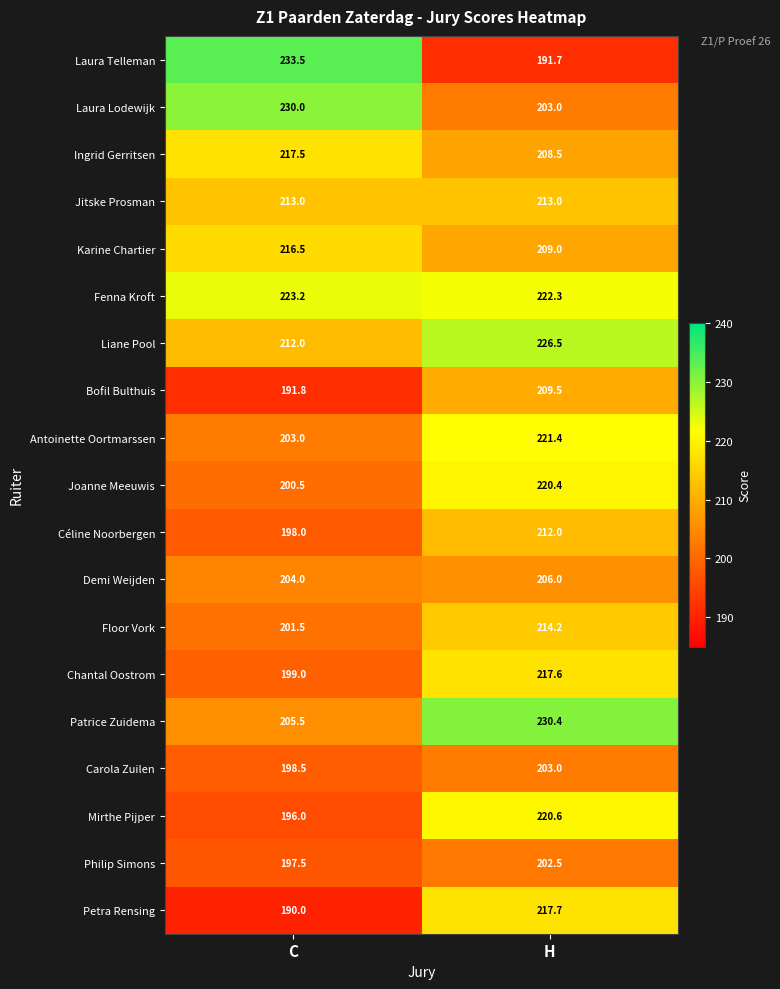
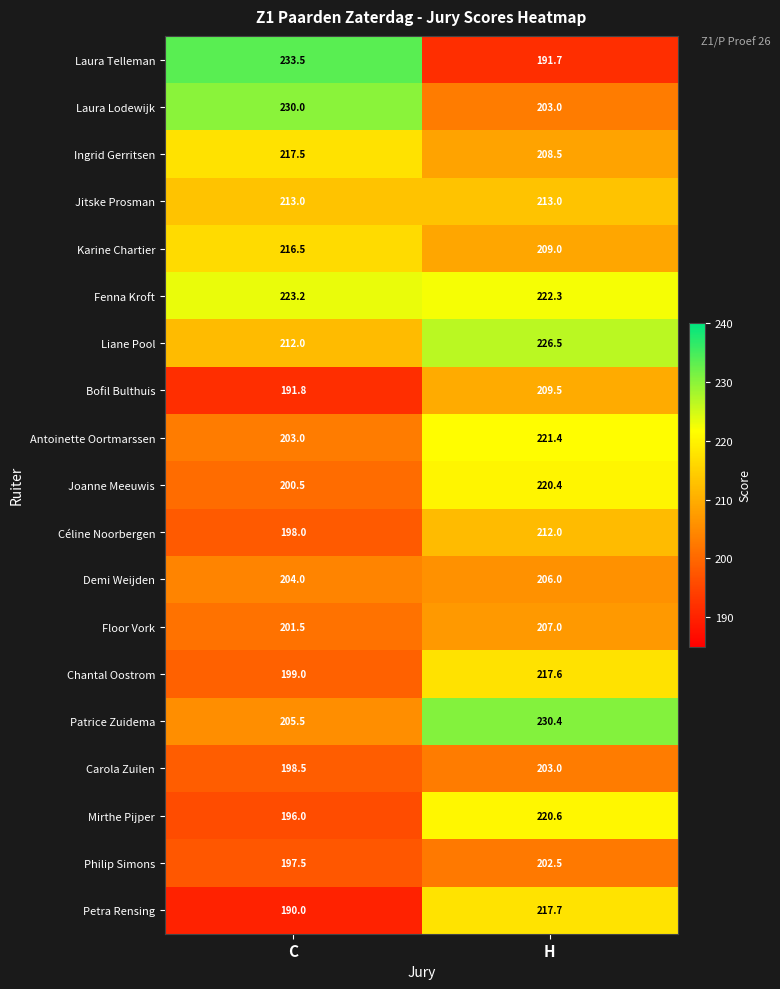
Floor Vork, H: 214.2 -> 207.0
